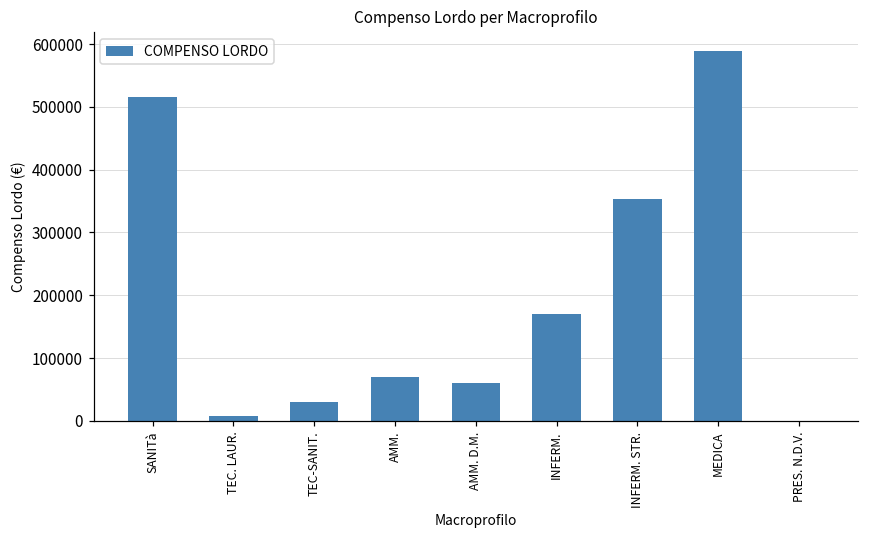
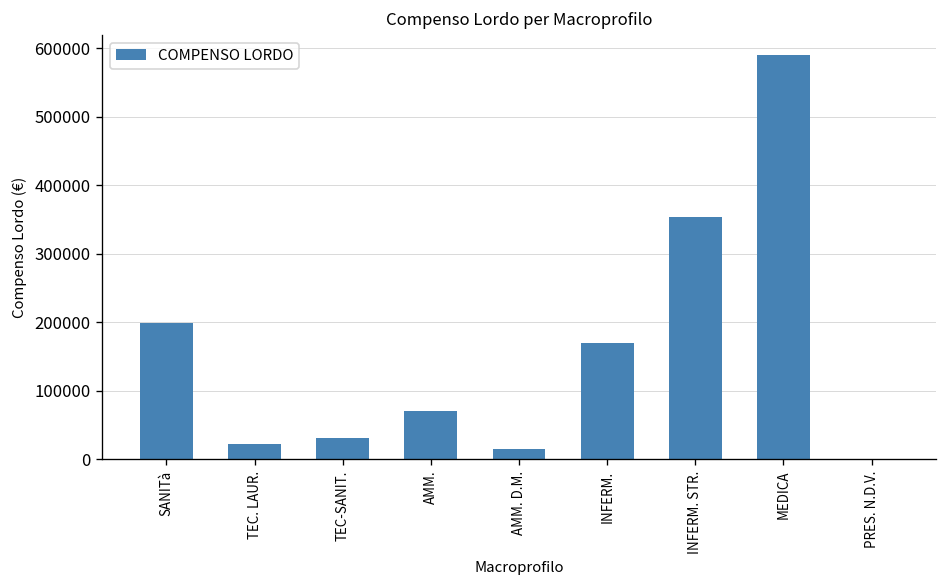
SANITà: 520000 -> 200000
TEC. LAUR.: 10000 -> 20000
AMM. D.M.: 60000 -> 20000
